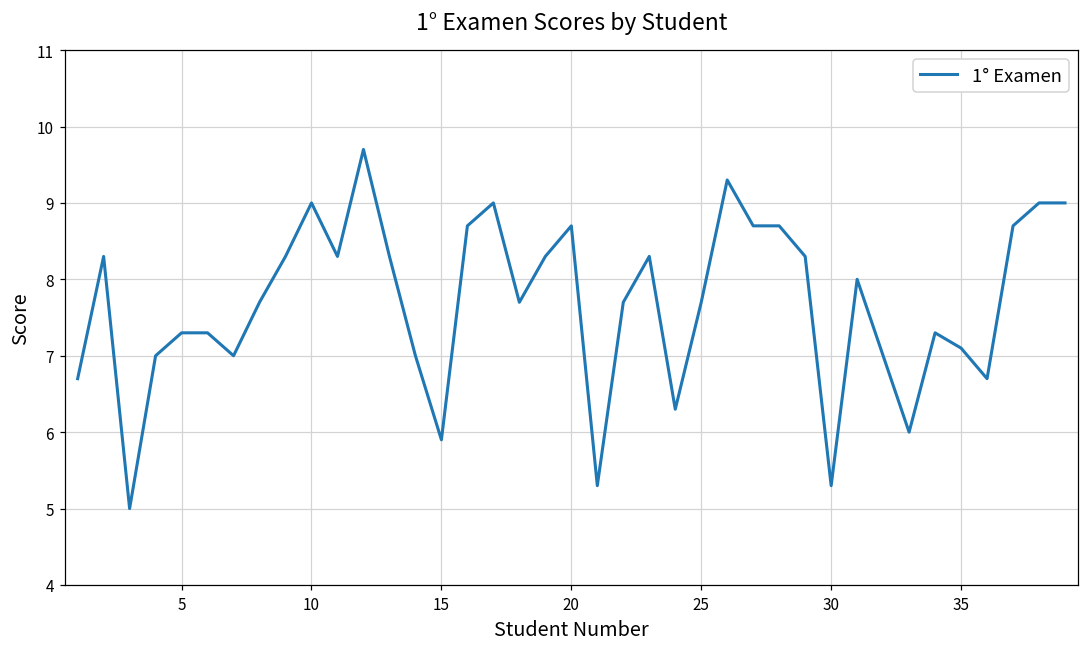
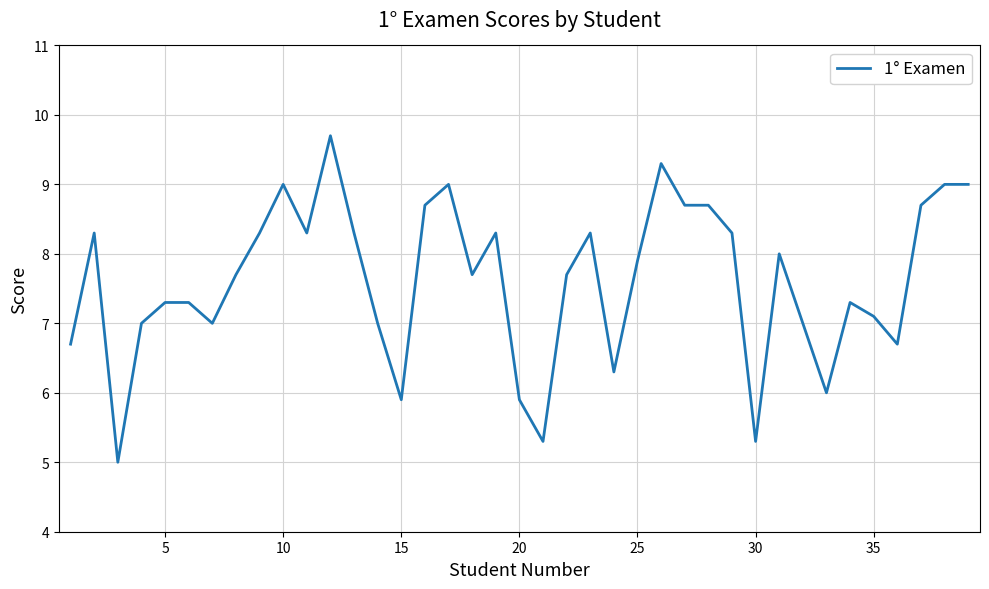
20: 8.7 -> 5.9
25: 7.7 -> 7.9
